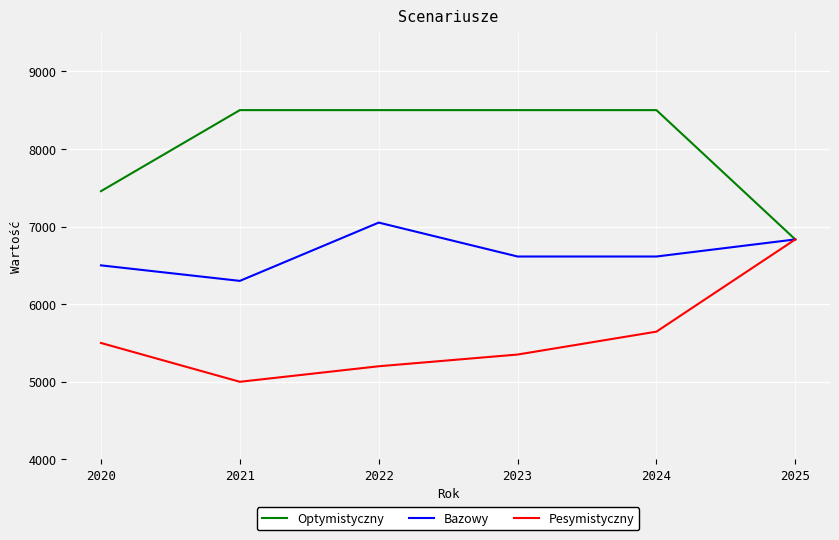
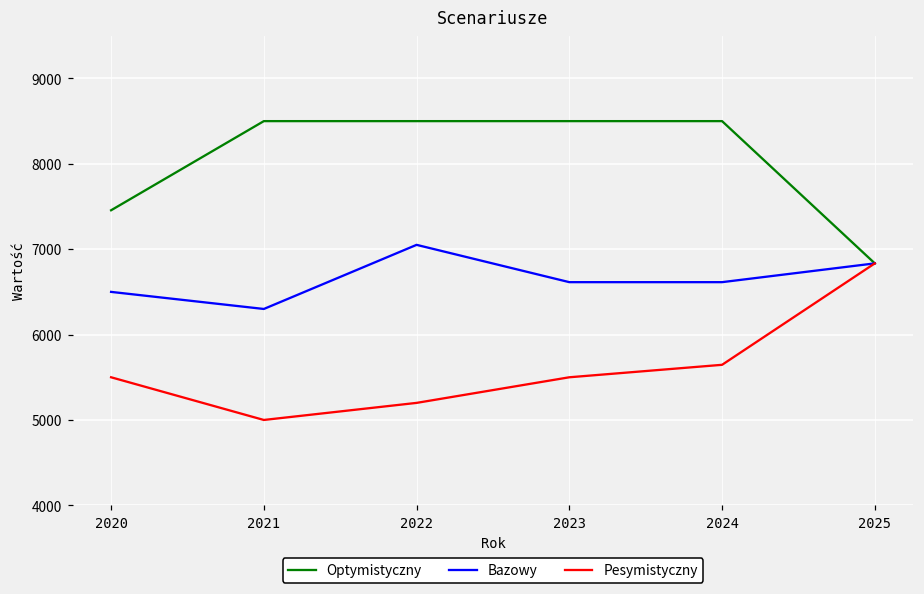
Pesymistyczny, 2023: 5400 -> 5500
